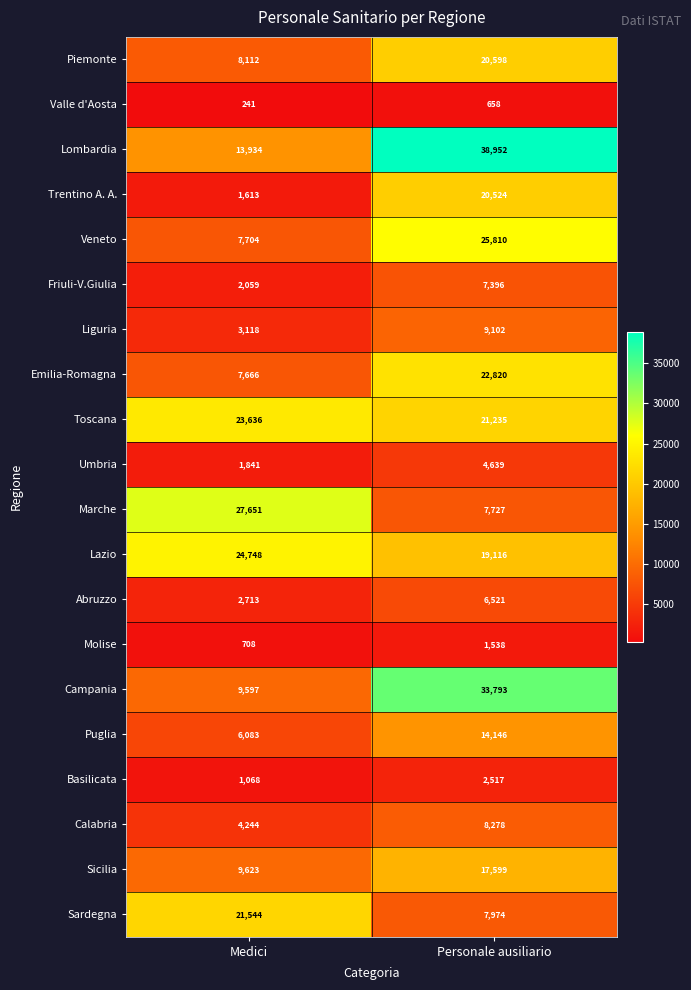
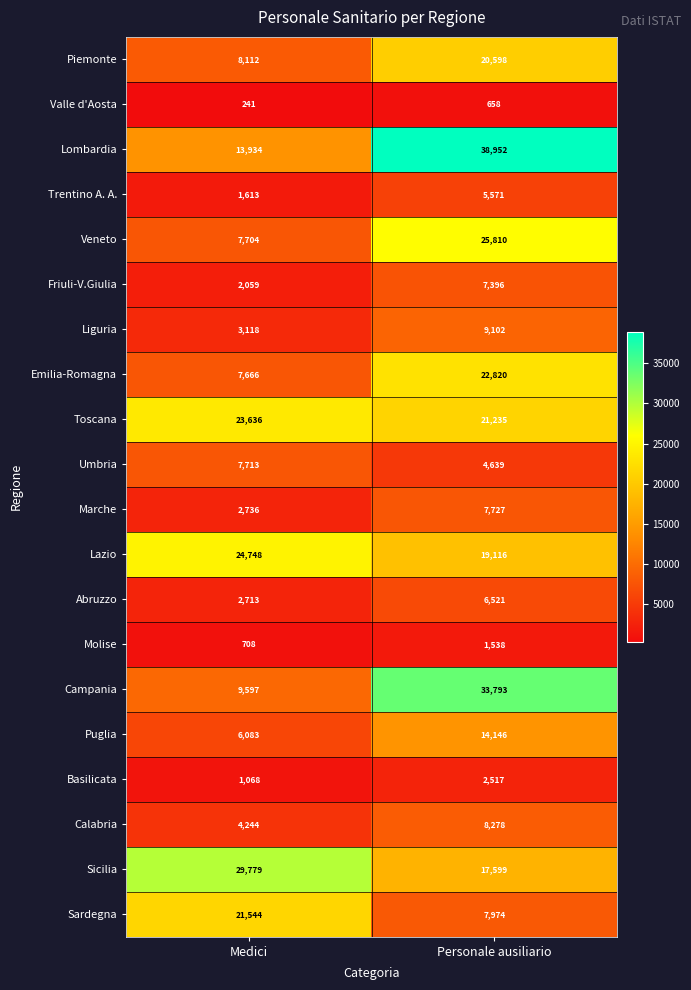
Trentino A. A., Personale ausiliario: 20,524 -> 5,571
Umbria, Medici: 1,841 -> 7,713
Marche, Medici: 27,651 -> 2,736
Sicilia, Medici: 9,623 -> 29,779
